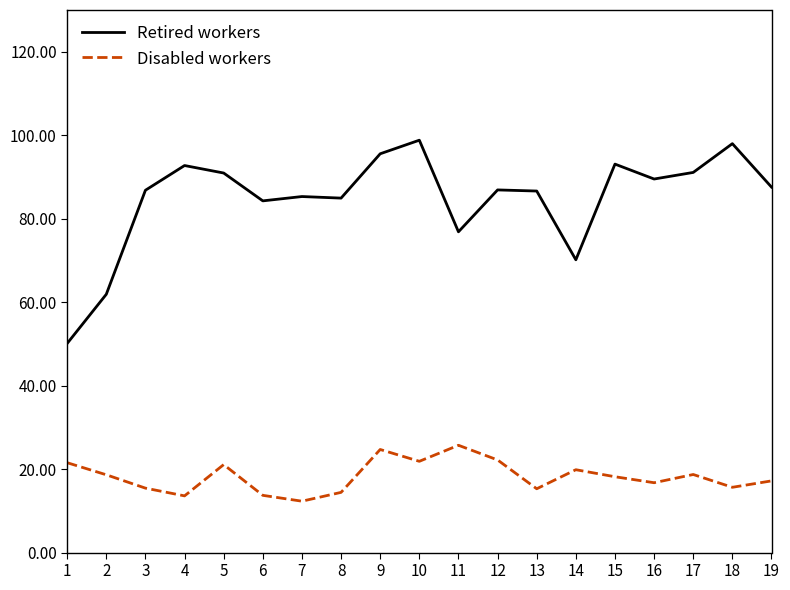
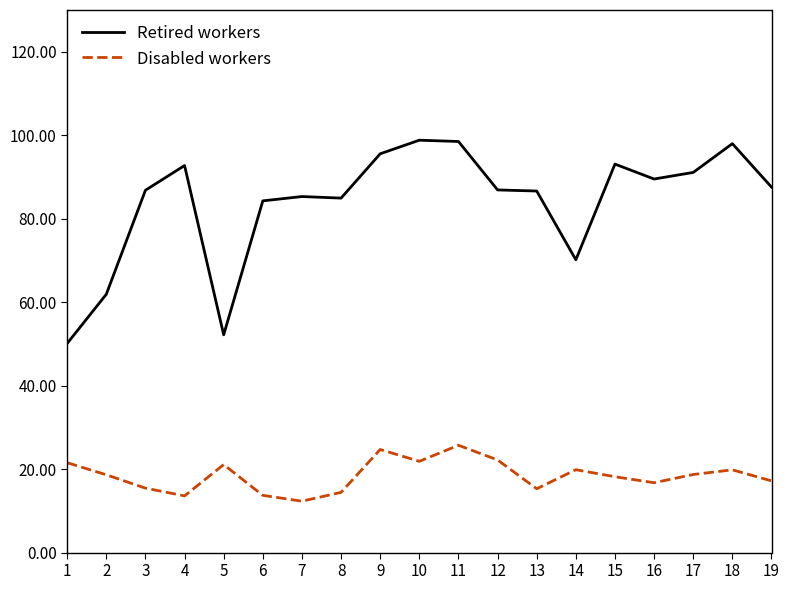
Retired workers, 5: 91 -> 52
Retired workers, 11: 77 -> 98
Disabled workers, 18: 16 -> 20
